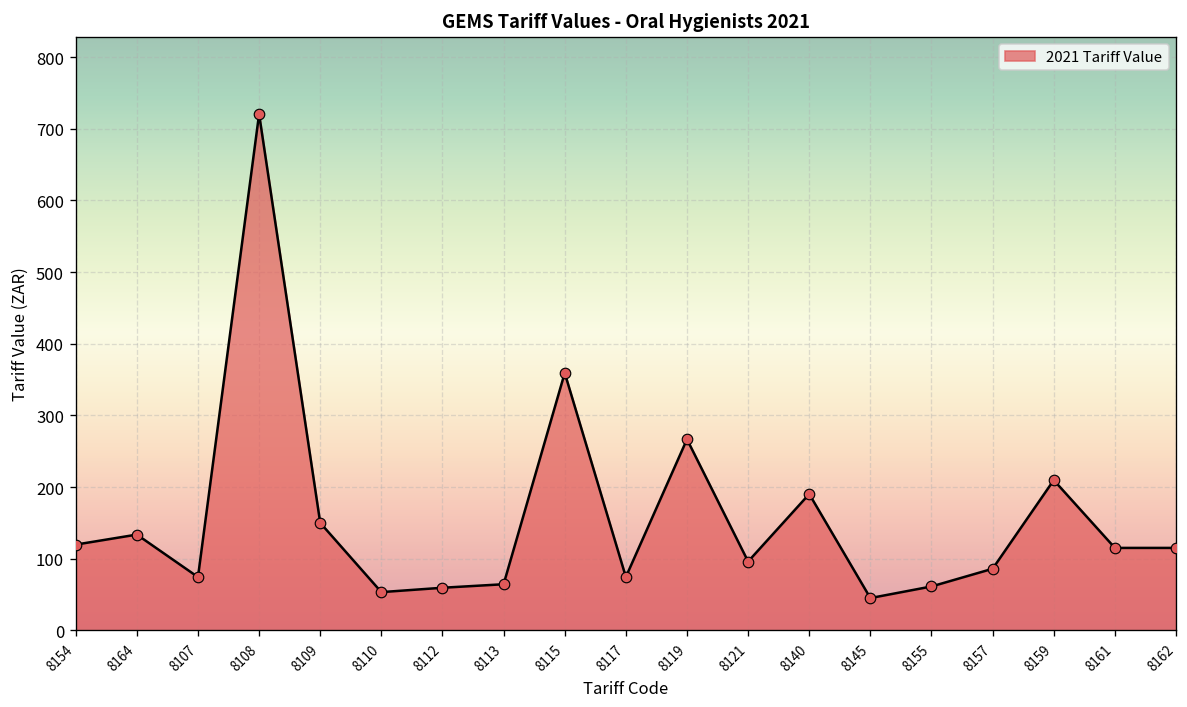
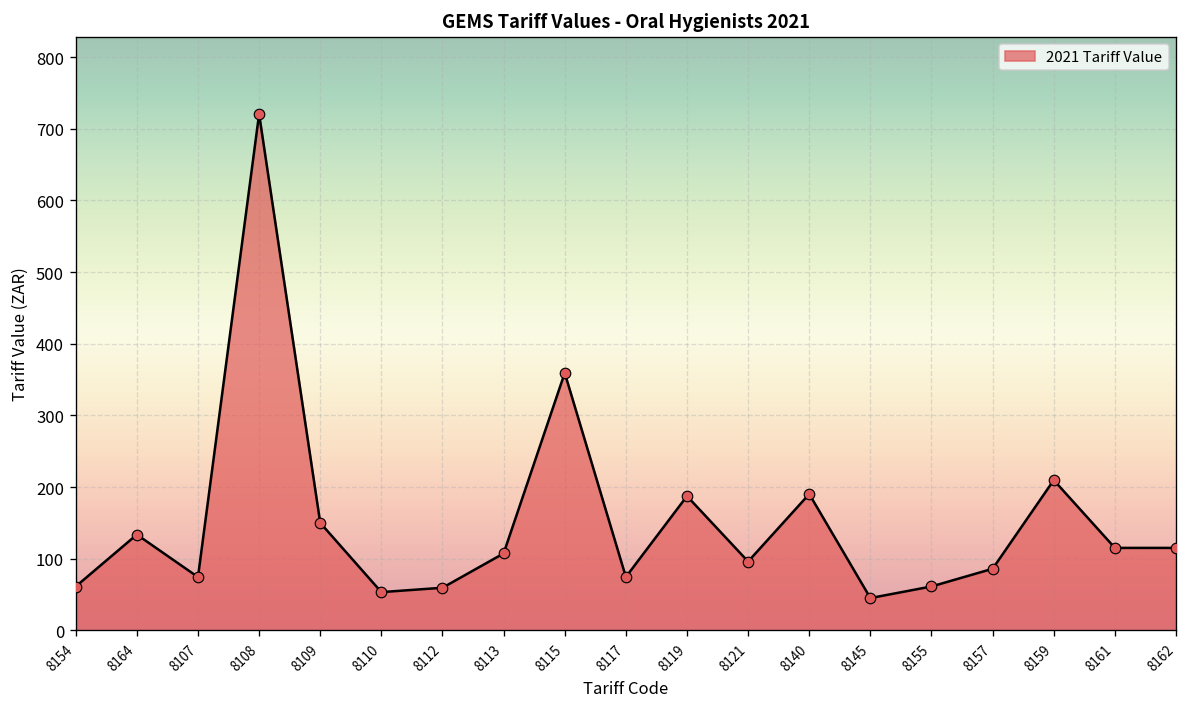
8154: 120 -> 60
8113: 60 -> 110
8119: 270 -> 190
